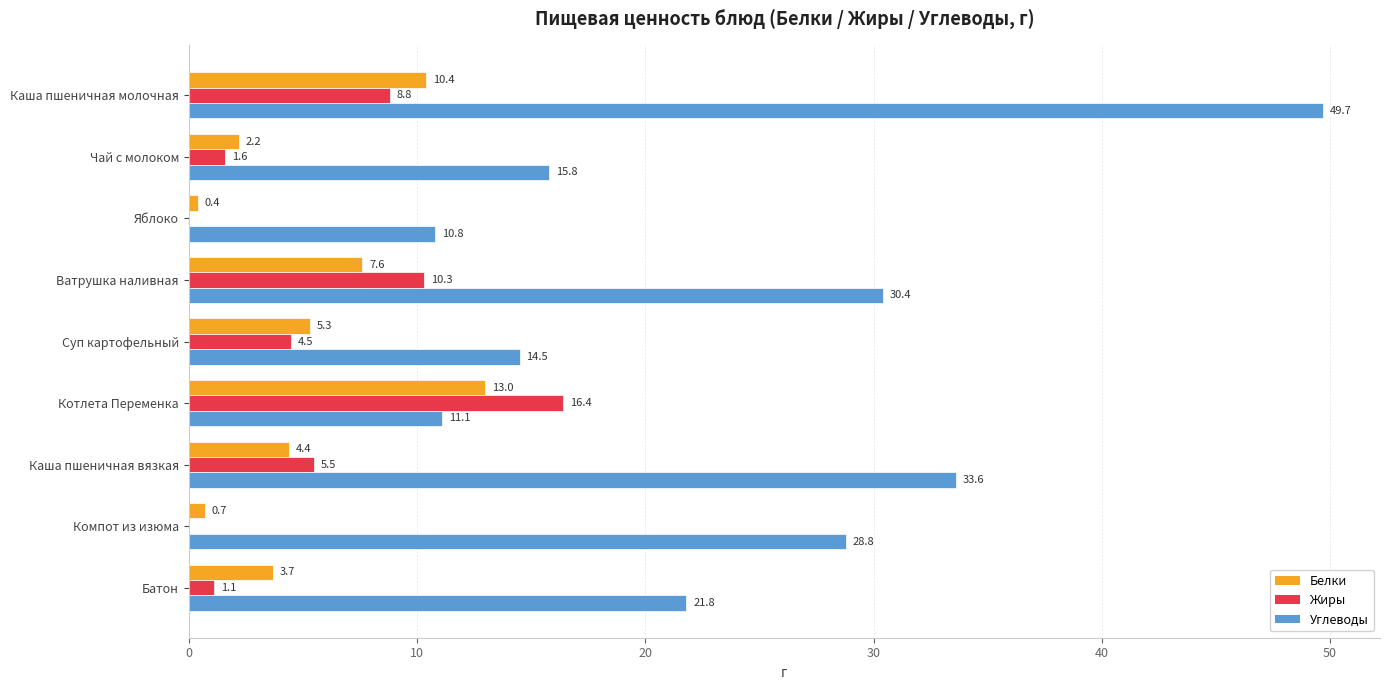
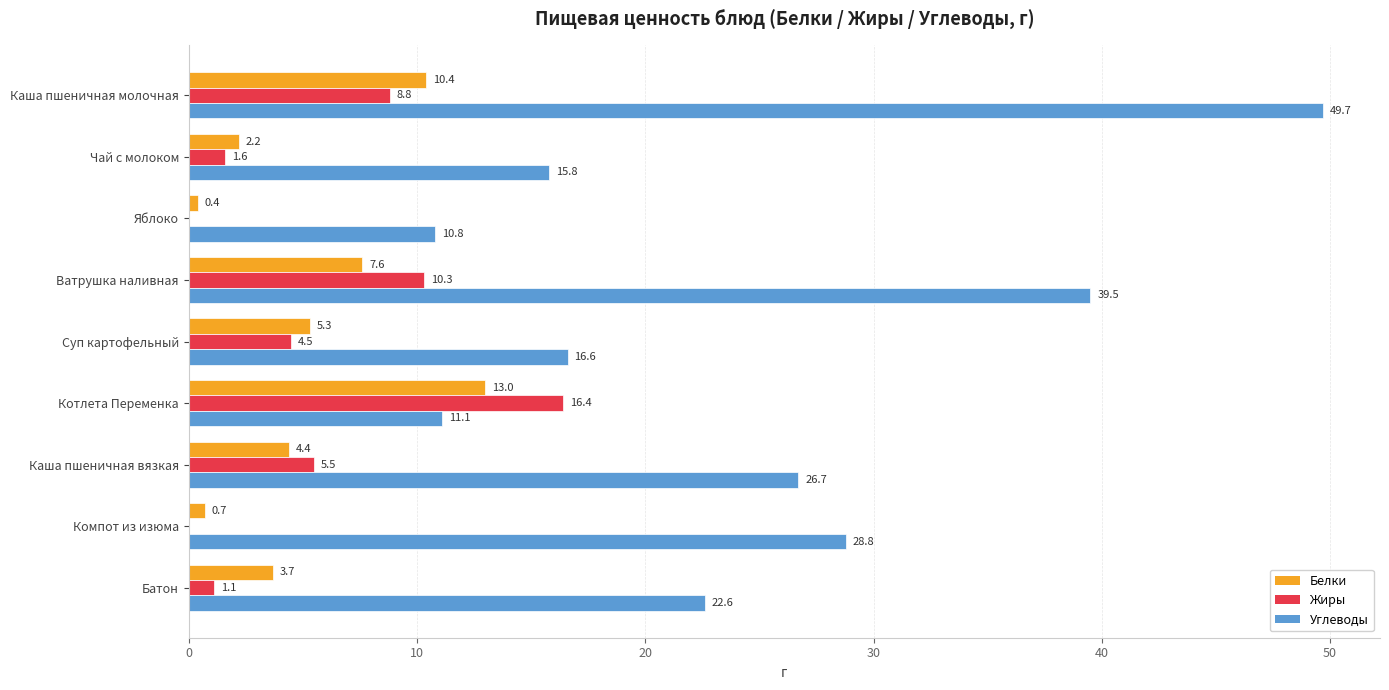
Углеводы, Ватрушка наливная: 30.4 -> 39.5
Углеводы, Суп картофельный: 14.5 -> 16.6
Углеводы, Каша пшеничная вязкая: 33.6 -> 26.7
Углеводы, Батон: 21.8 -> 22.6
